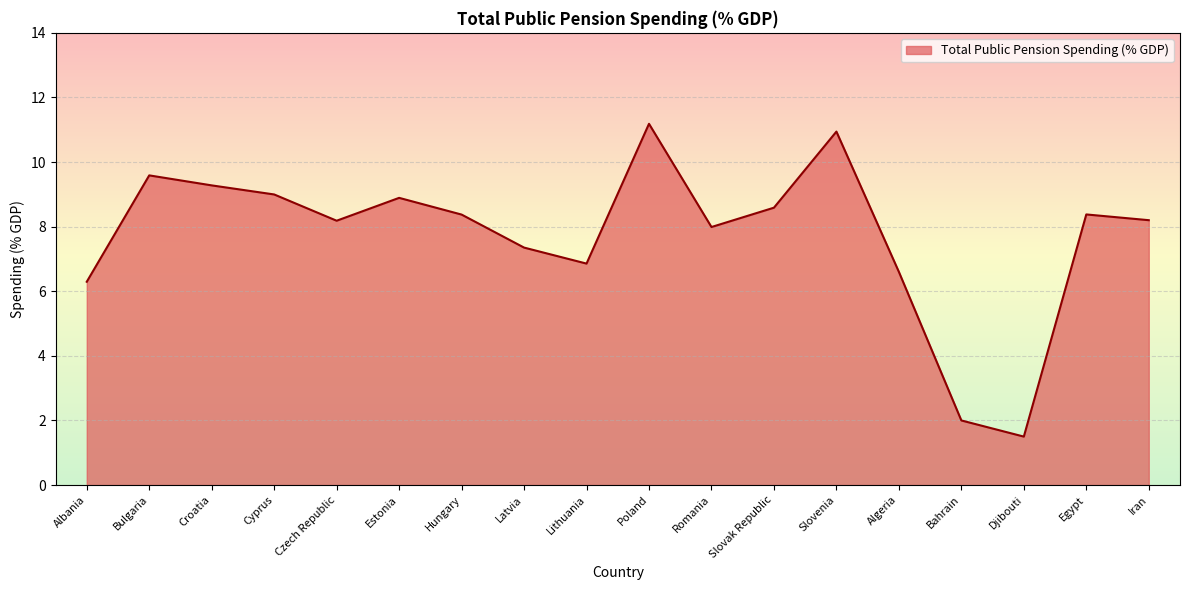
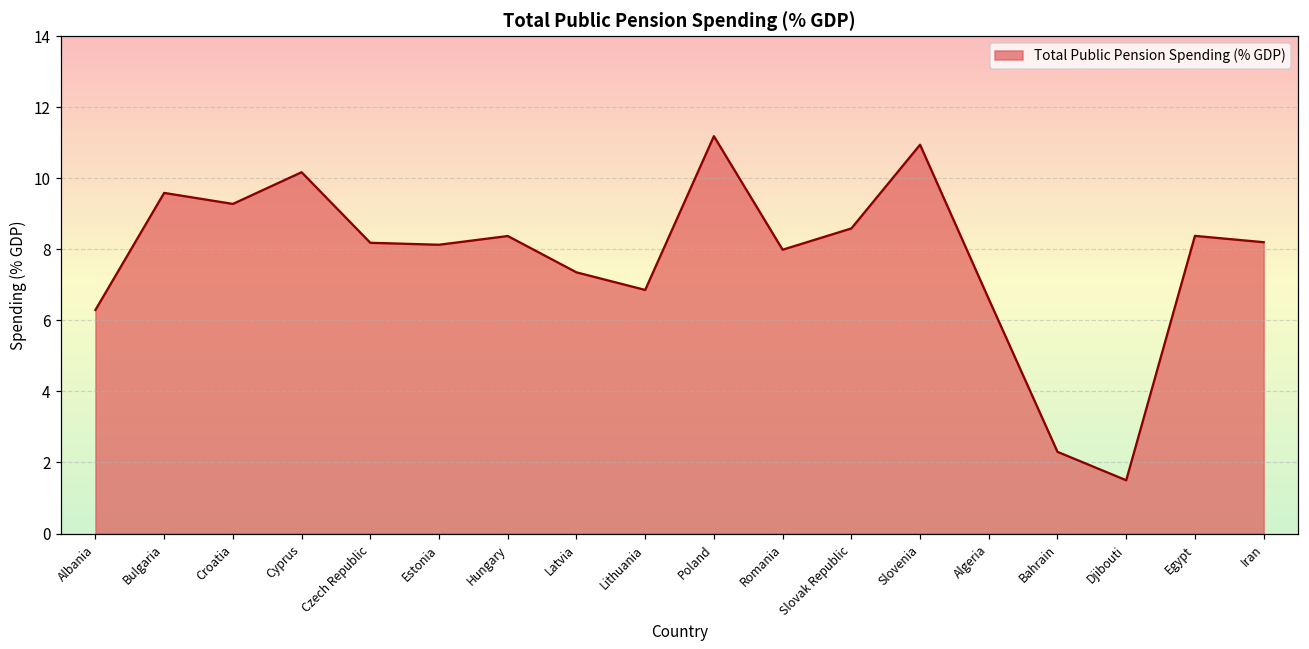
Cyprus: 9.0 -> 10.2
Estonia: 8.9 -> 8.1
Bahrain: 2.0 -> 2.3
